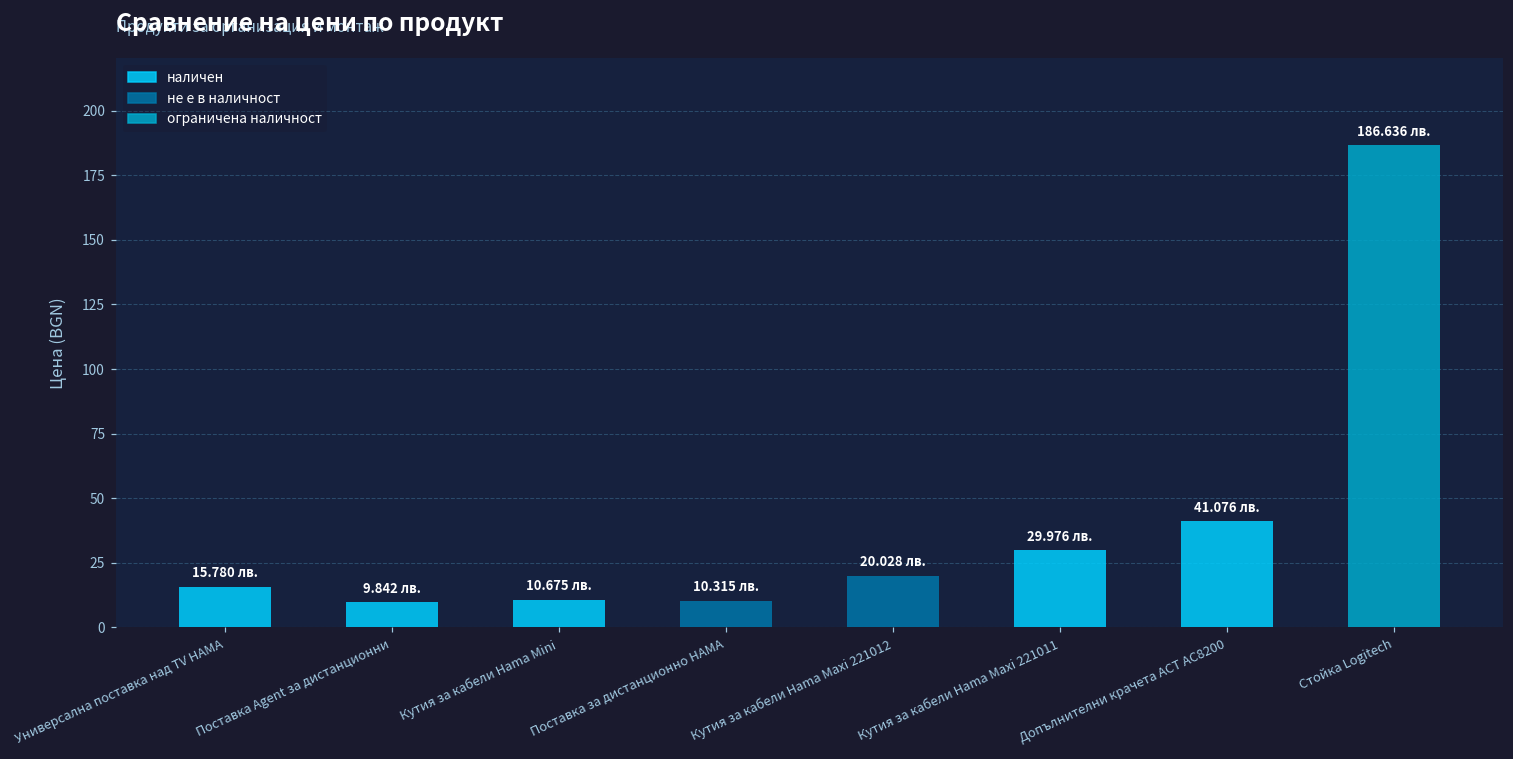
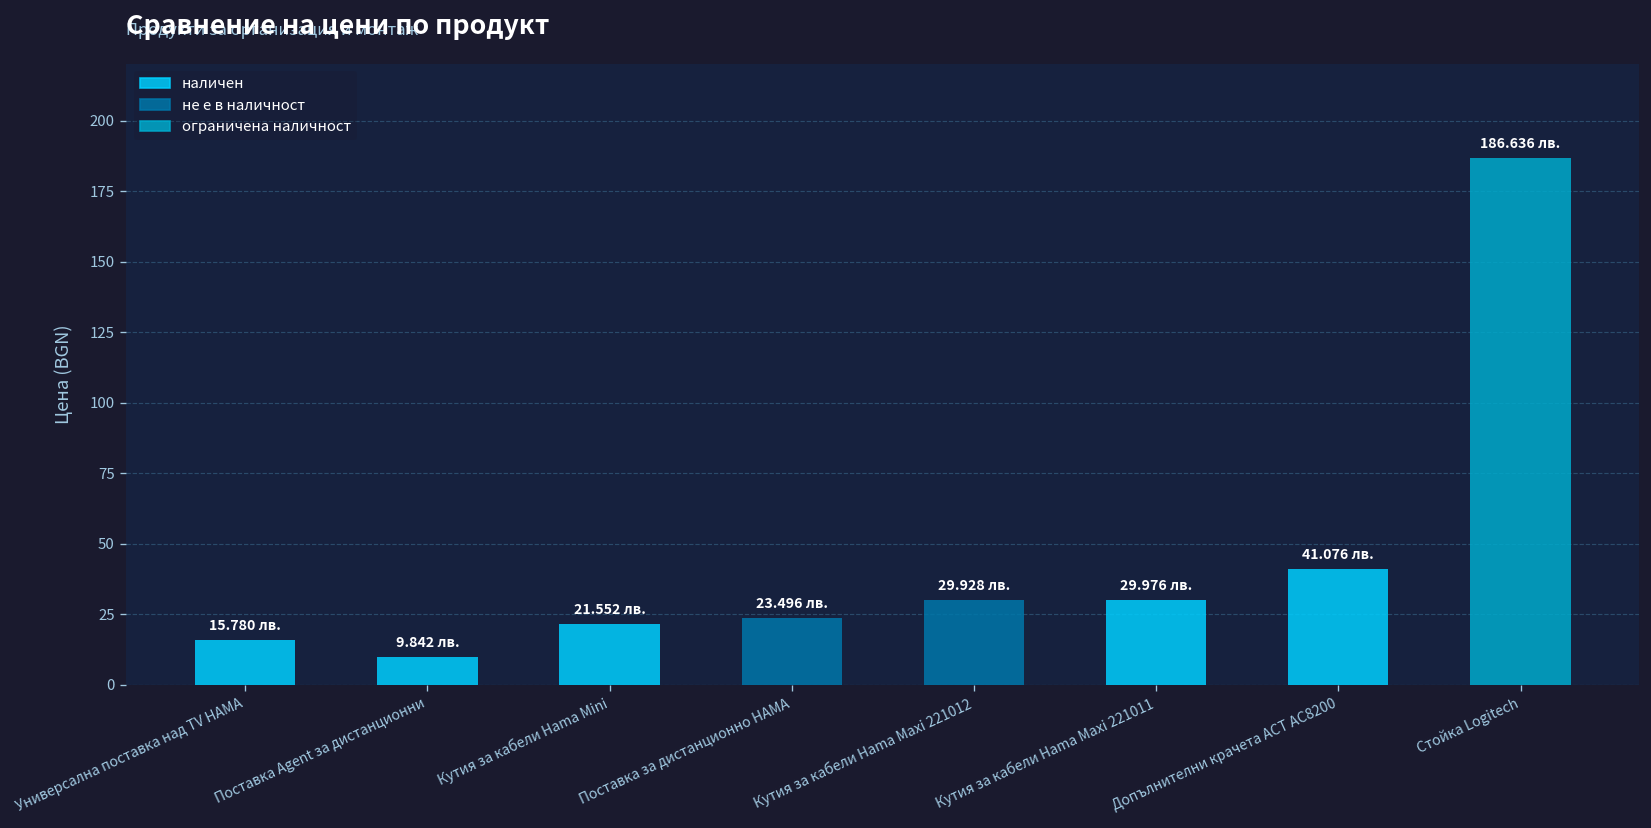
Кутия за кабели Hama Mini: 10.675 -> 21.552
Поставка за дистанционно HAMA: 10.315 -> 23.496
Кутия за кабели Hama Maxi 221012: 20.028 -> 29.928
